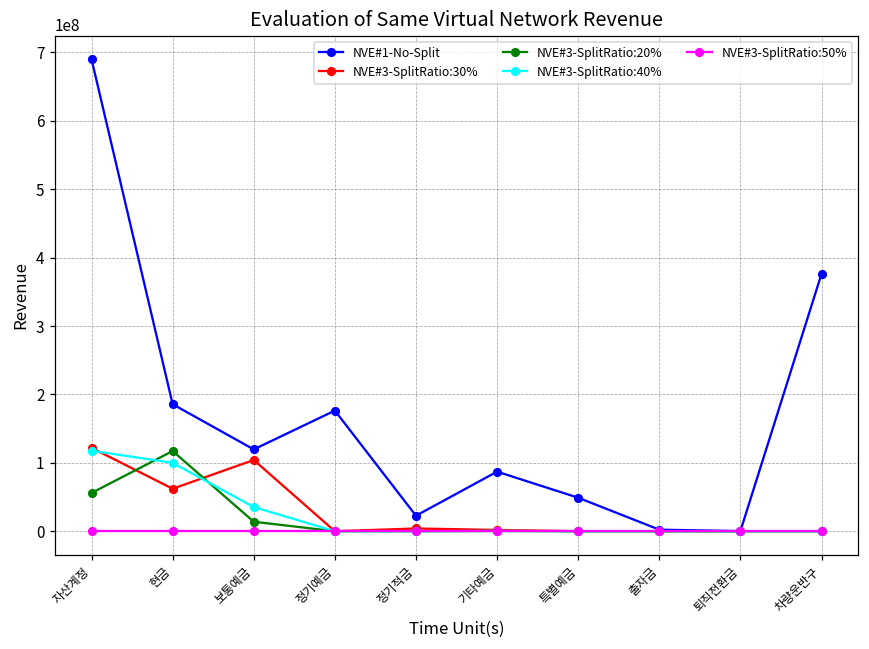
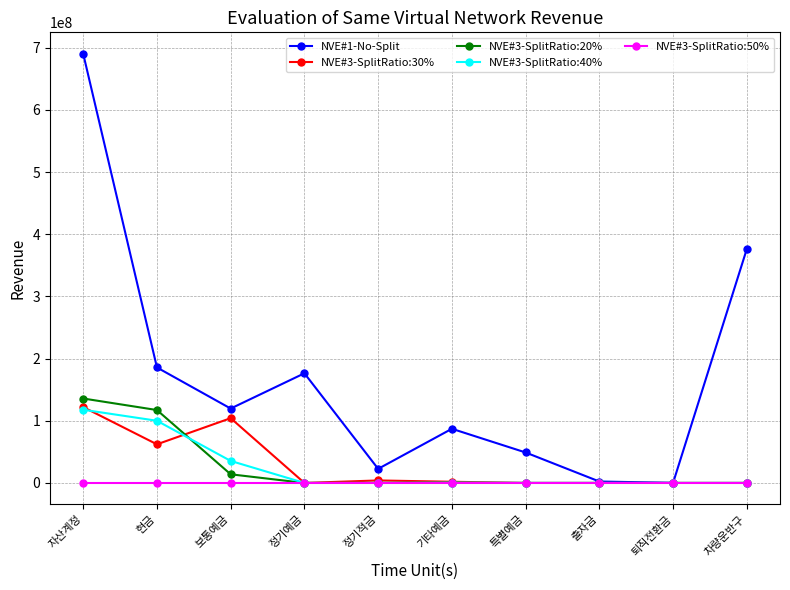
NVE#3-SplitRatio:20%, 자산계정: 60000000 -> 140000000
